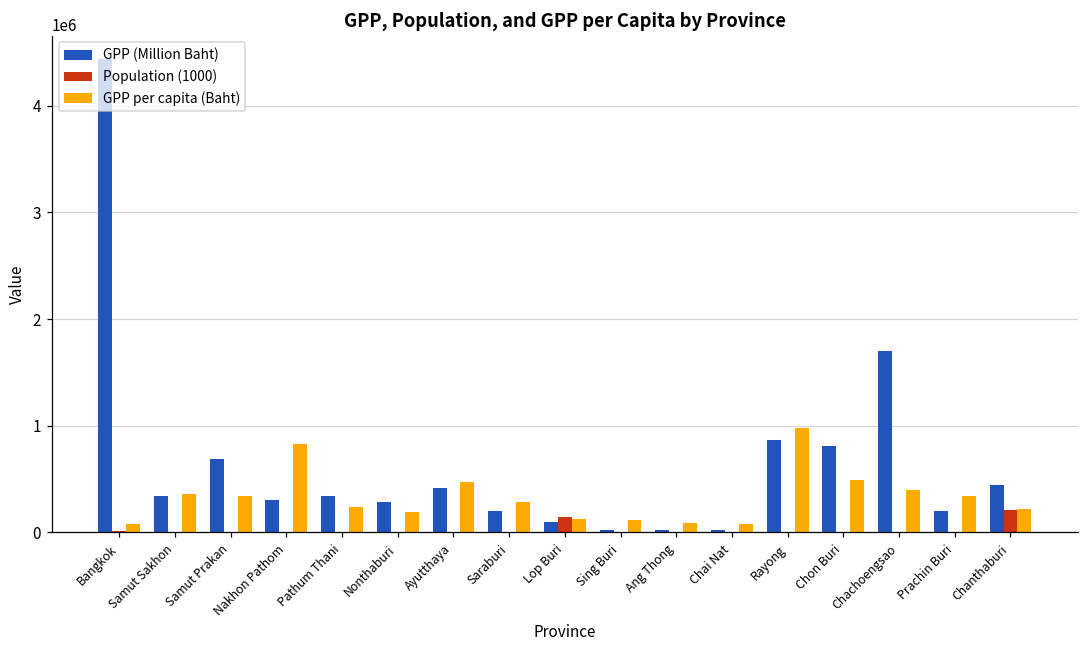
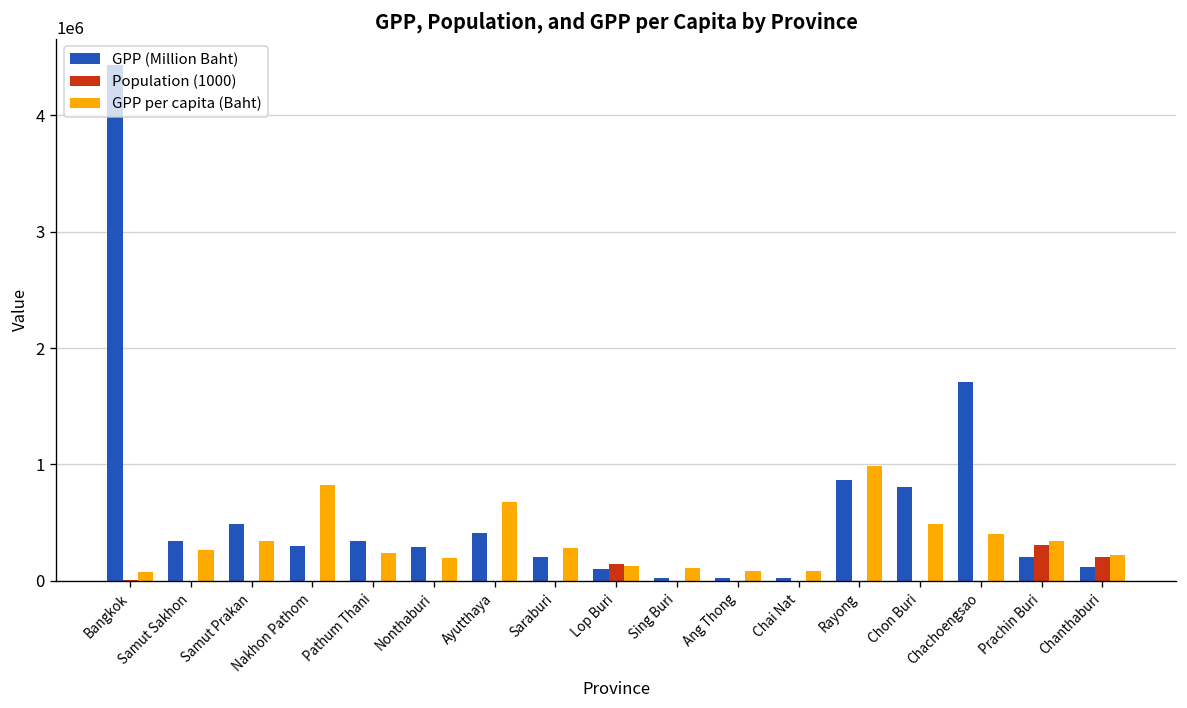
GPP per capita (Baht), Samut Sakhon: 400000 -> 300000
GPP (Million Baht), Samut Prakan: 700000 -> 500000
GPP per capita (Baht), Ayutthaya: 500000 -> 700000
Population (1000), Prachin Buri: 0 -> 300000
GPP (Million Baht), Chanthaburi: 400000 -> 100000
